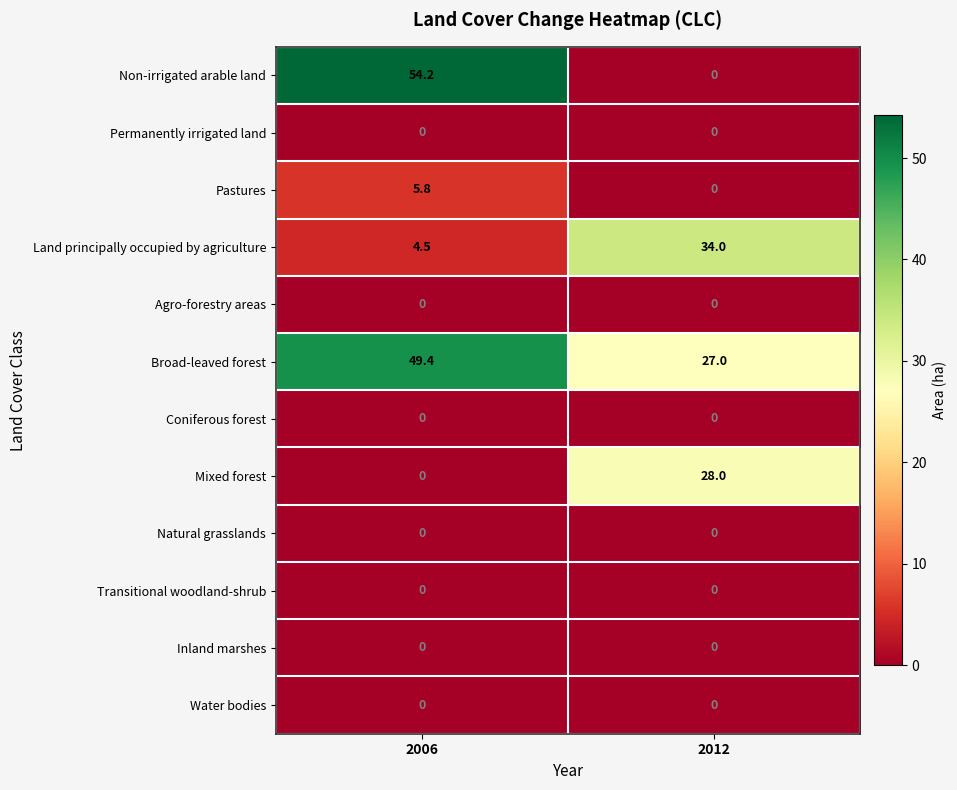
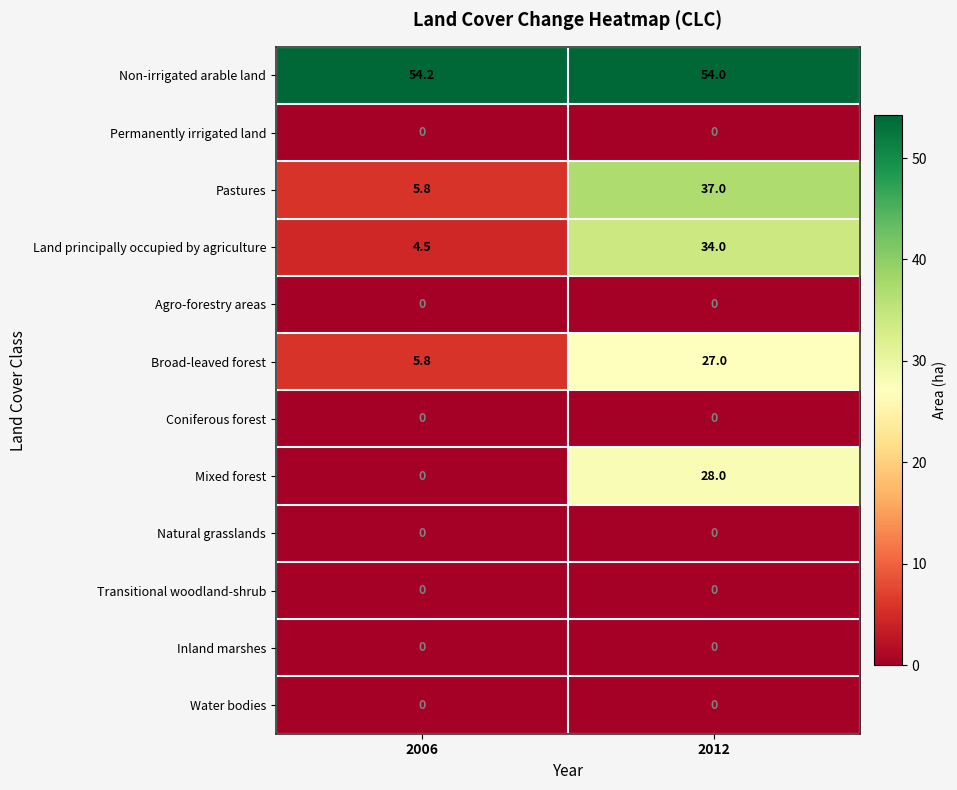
Non-irrigated arable land, 2012: 0 -> 54.0
Pastures, 2012: 0 -> 37.0
Broad-leaved forest, 2006: 49.4 -> 5.8
